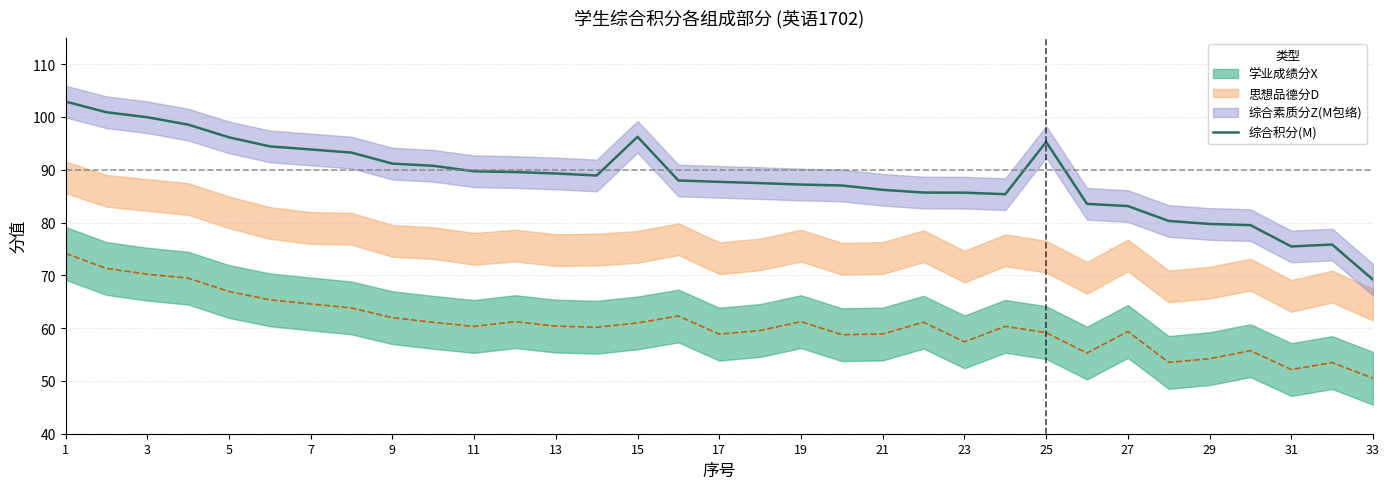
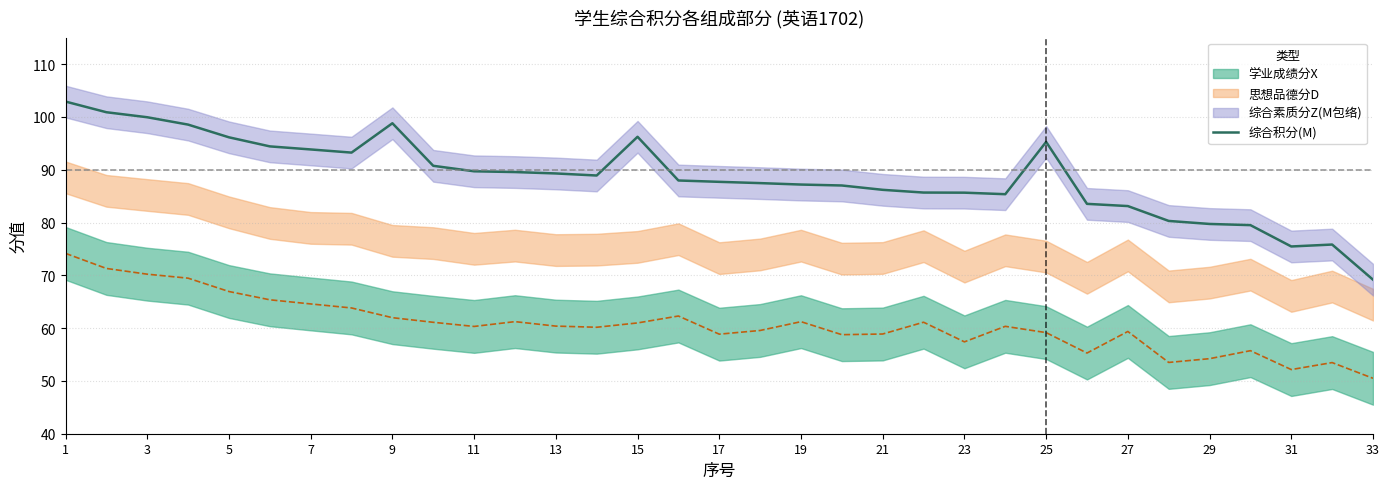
综合积分(M), 9: 91 -> 99
